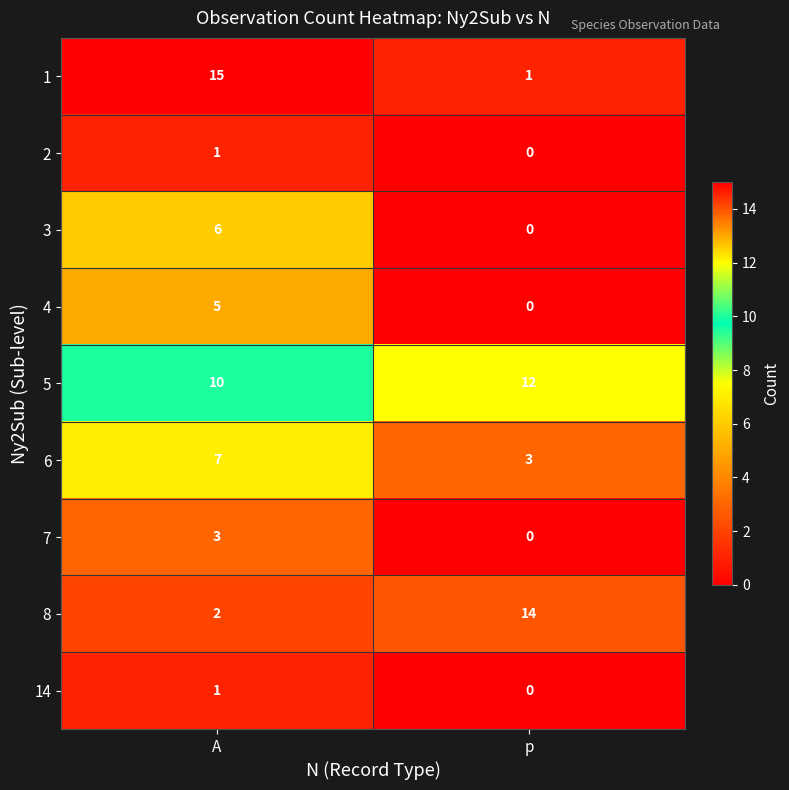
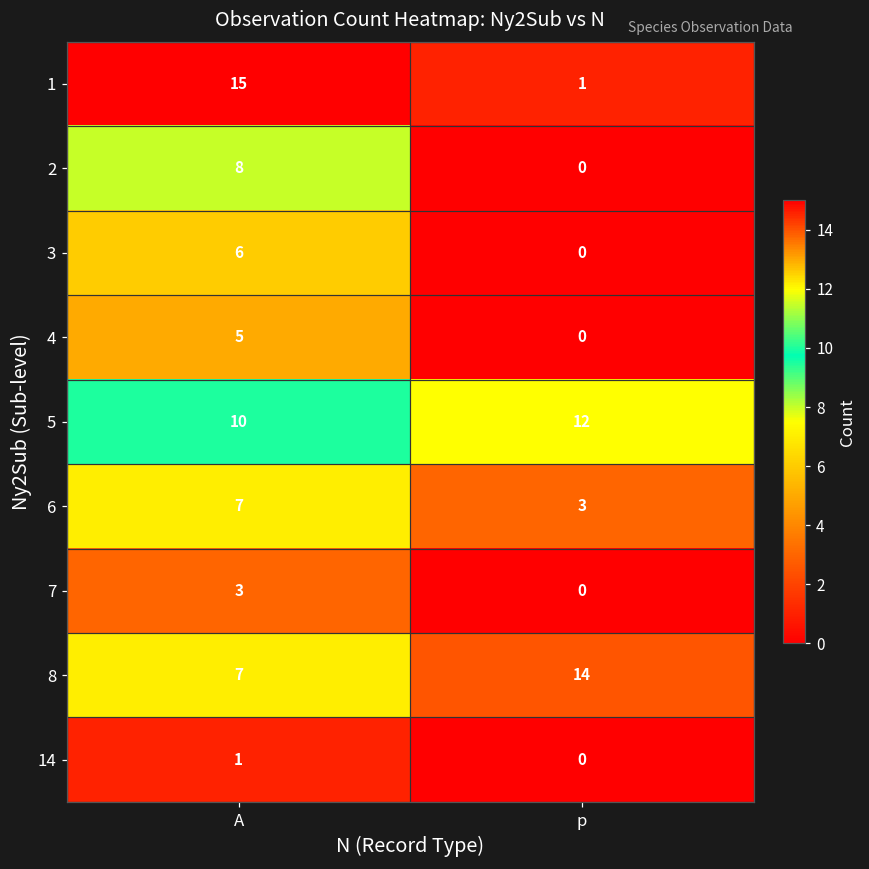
2, A: 1 -> 8
8, A: 2 -> 7
